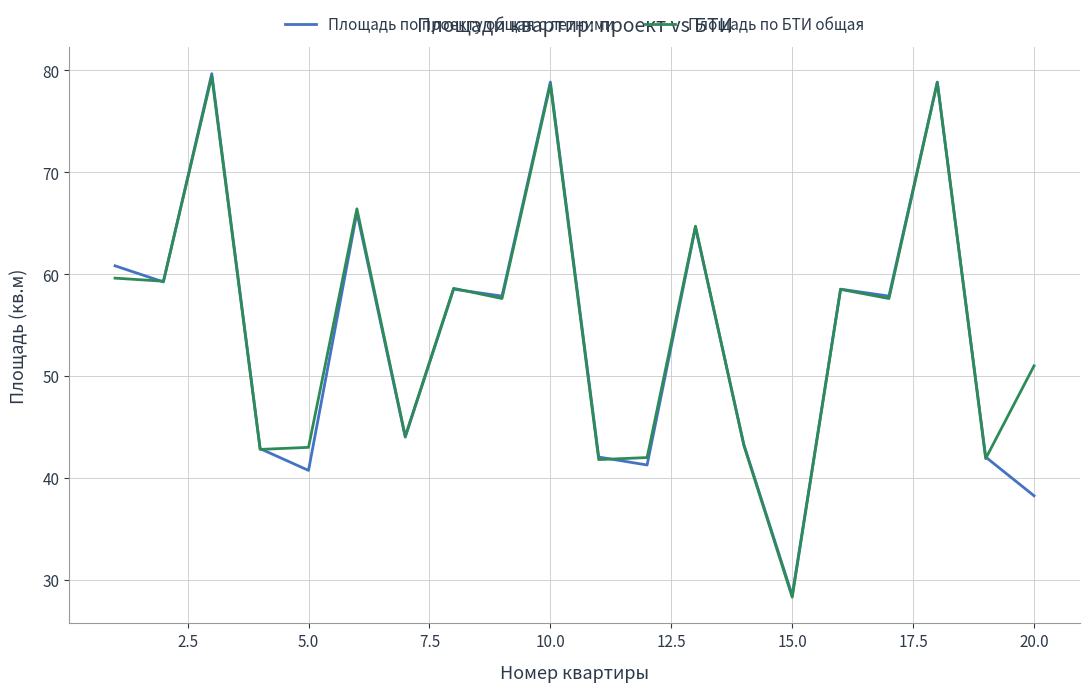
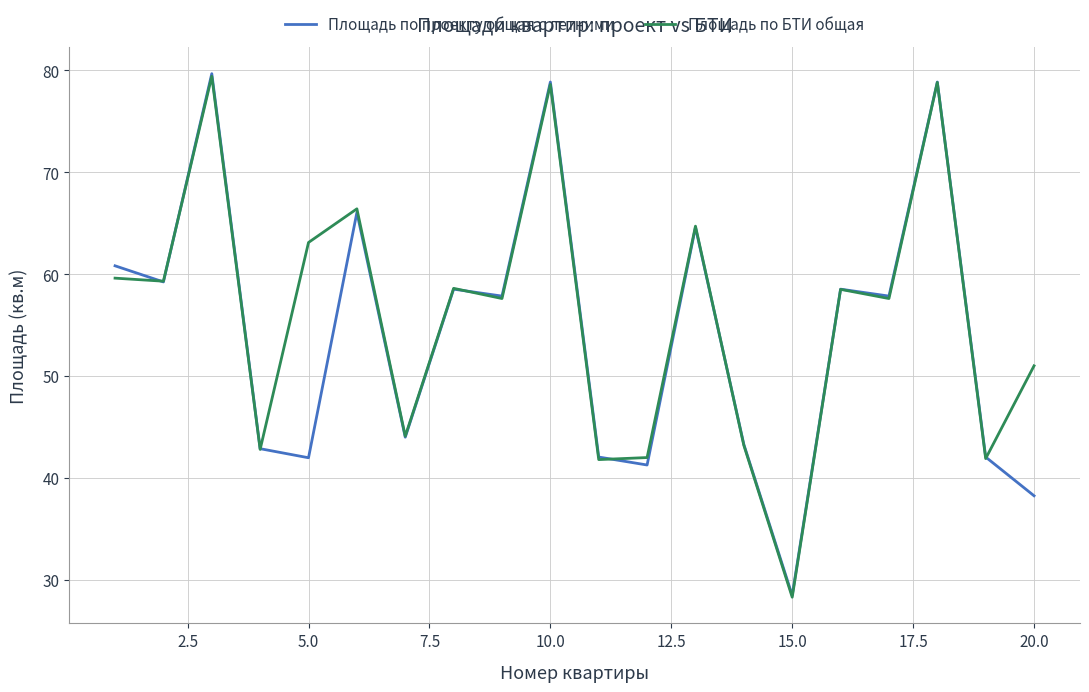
Площадь по проекту общая с летними, 5.0: 40.7 -> 42.0
Площадь по БТИ общая, 5.0: 43.0 -> 63.1
